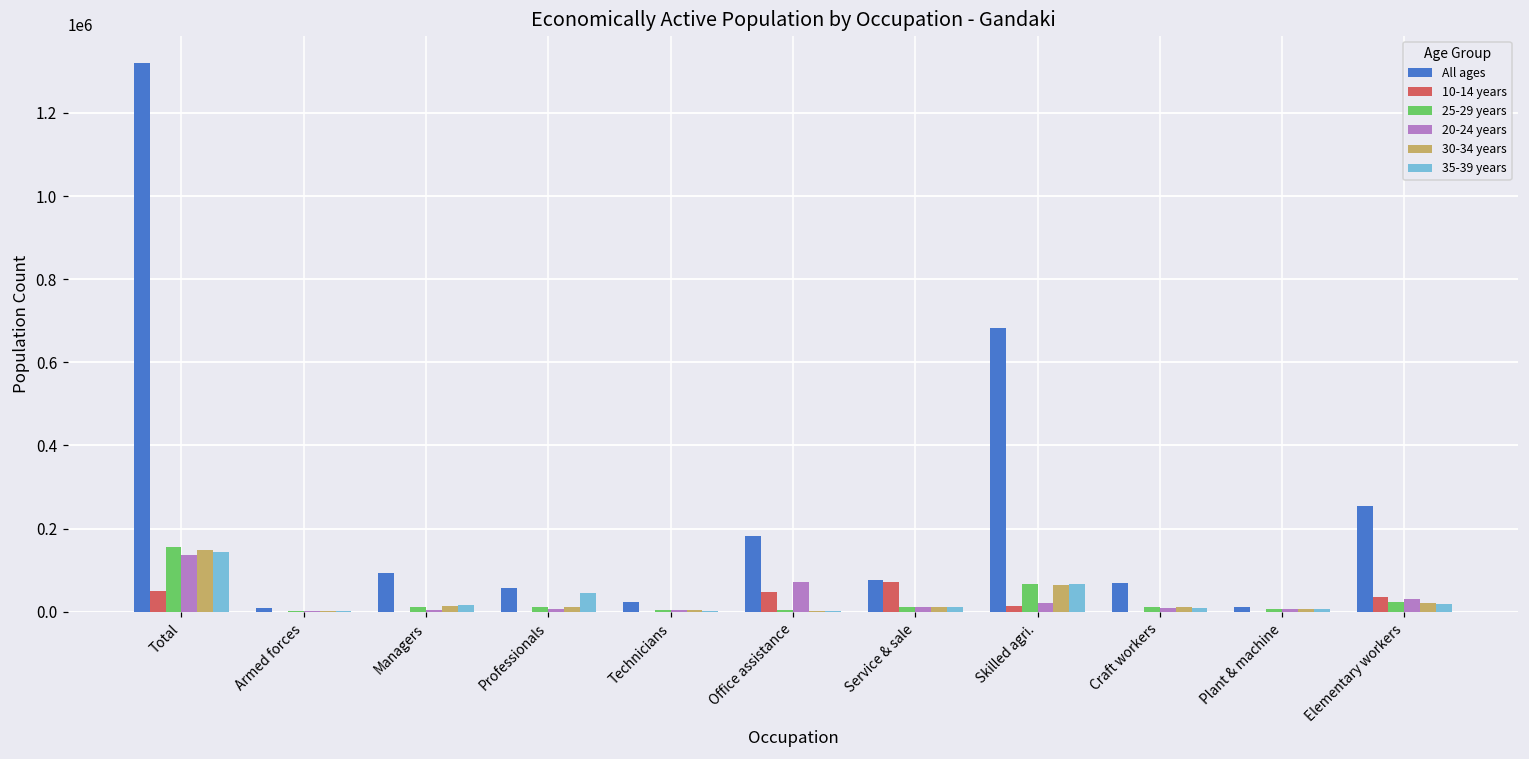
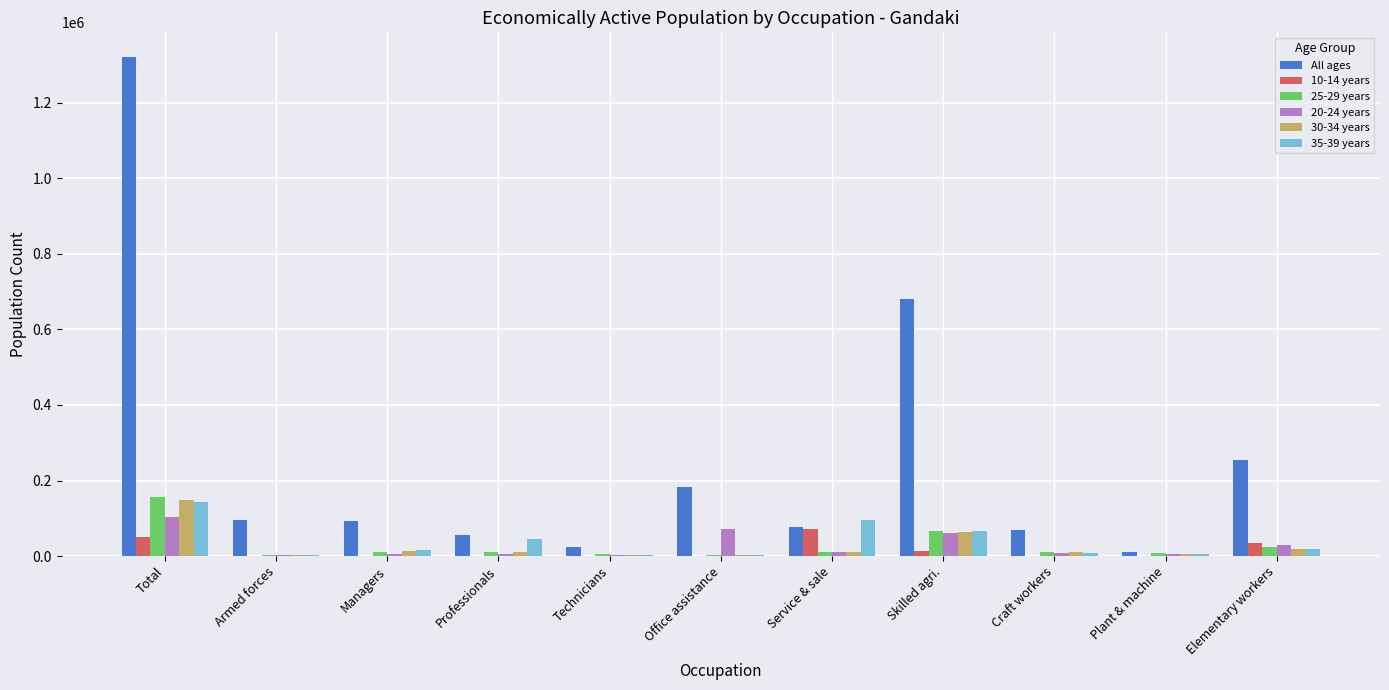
20-24 years, Total: 140000 -> 100000
All ages, Armed forces: 10000 -> 90000
10-14 years, Office assistance: 50000 -> 0
35-39 years, Service & sale: 10000 -> 90000
20-24 years, Skilled agri.: 20000 -> 60000
